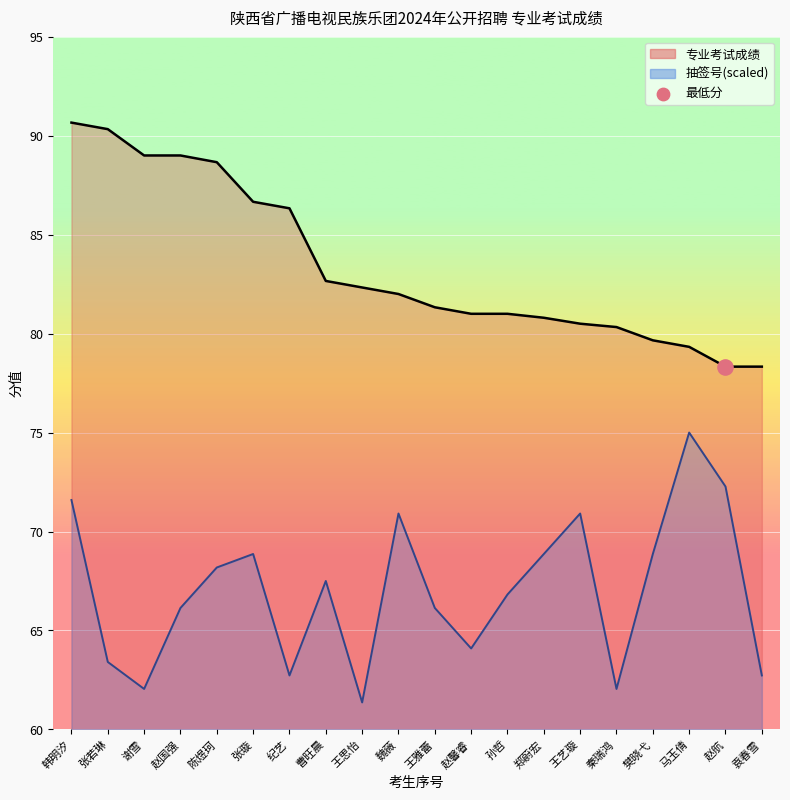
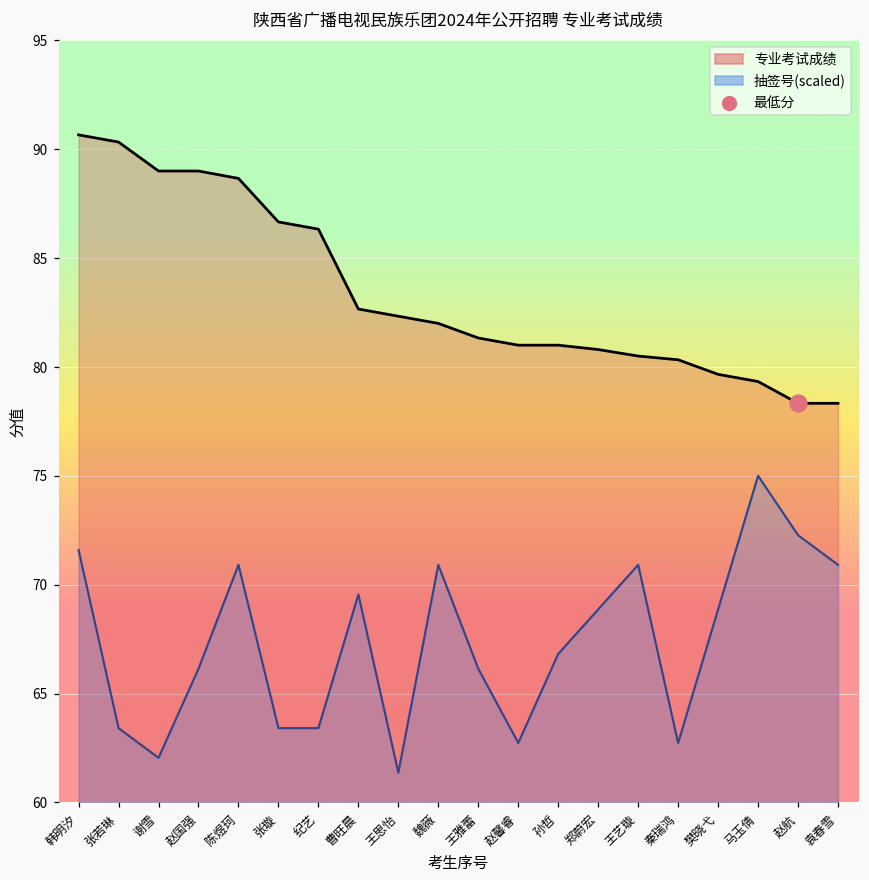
抽签号(scaled), 陈煜珂: 68.2 -> 70.9
抽签号(scaled), 张璇: 68.9 -> 63.4
抽签号(scaled), 纪艺: 62.7 -> 63.4
抽签号(scaled), 曹旺晨: 67.5 -> 69.5
抽签号(scaled), 赵馨睿: 64.1 -> 62.7
抽签号(scaled), 秦瑞鸿: 62.0 -> 62.7
抽签号(scaled), 袁春雪: 62.7 -> 70.9
